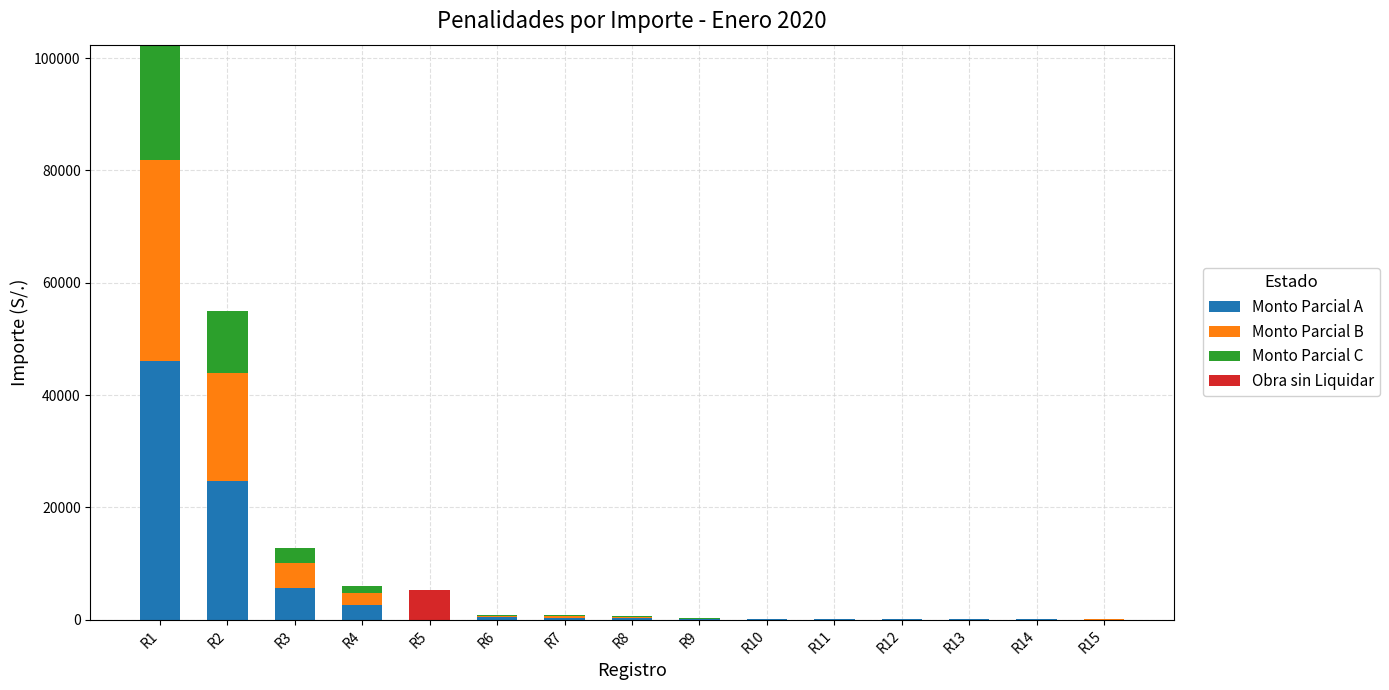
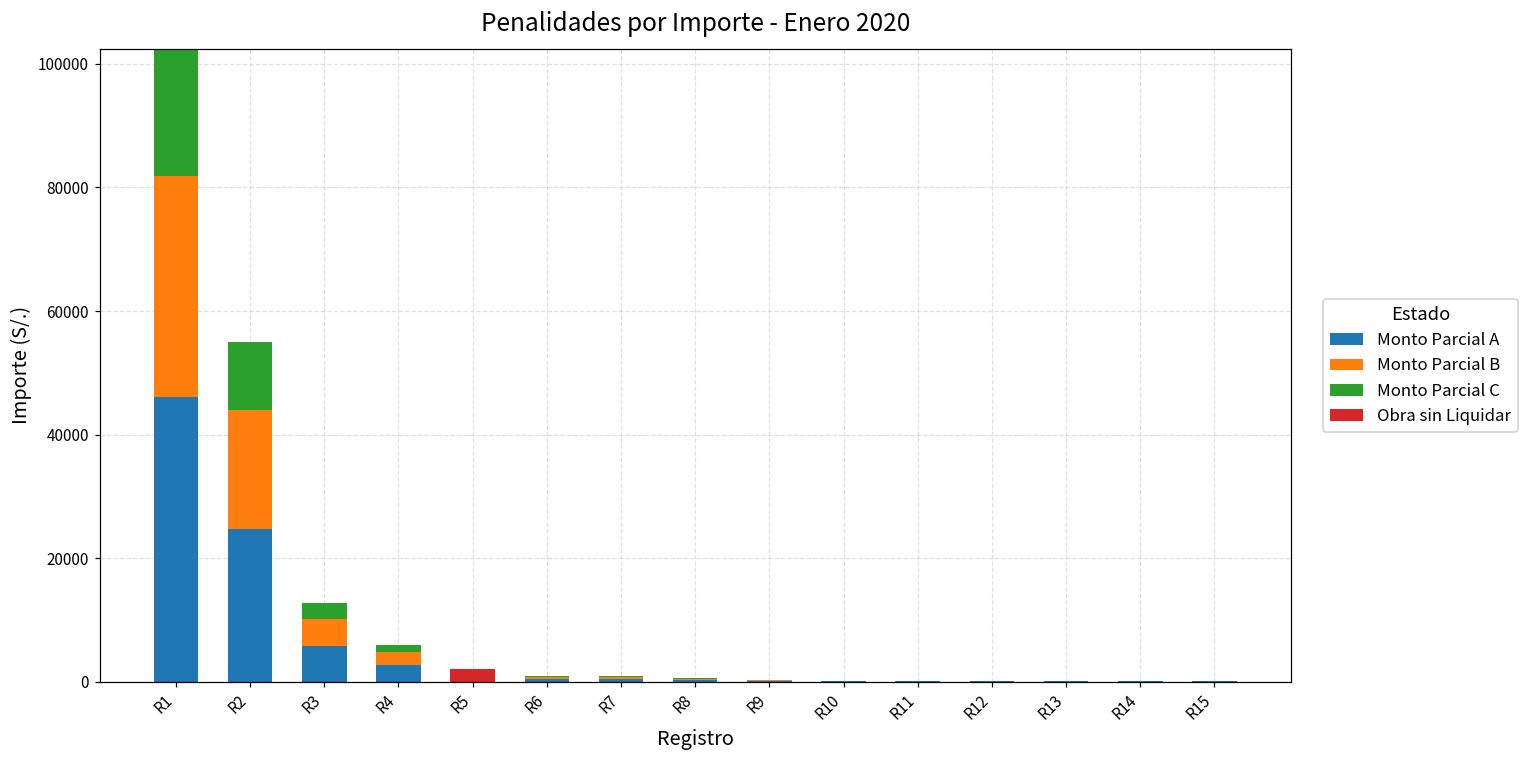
Obra sin Liquidar, R5: 5000 -> 2000
